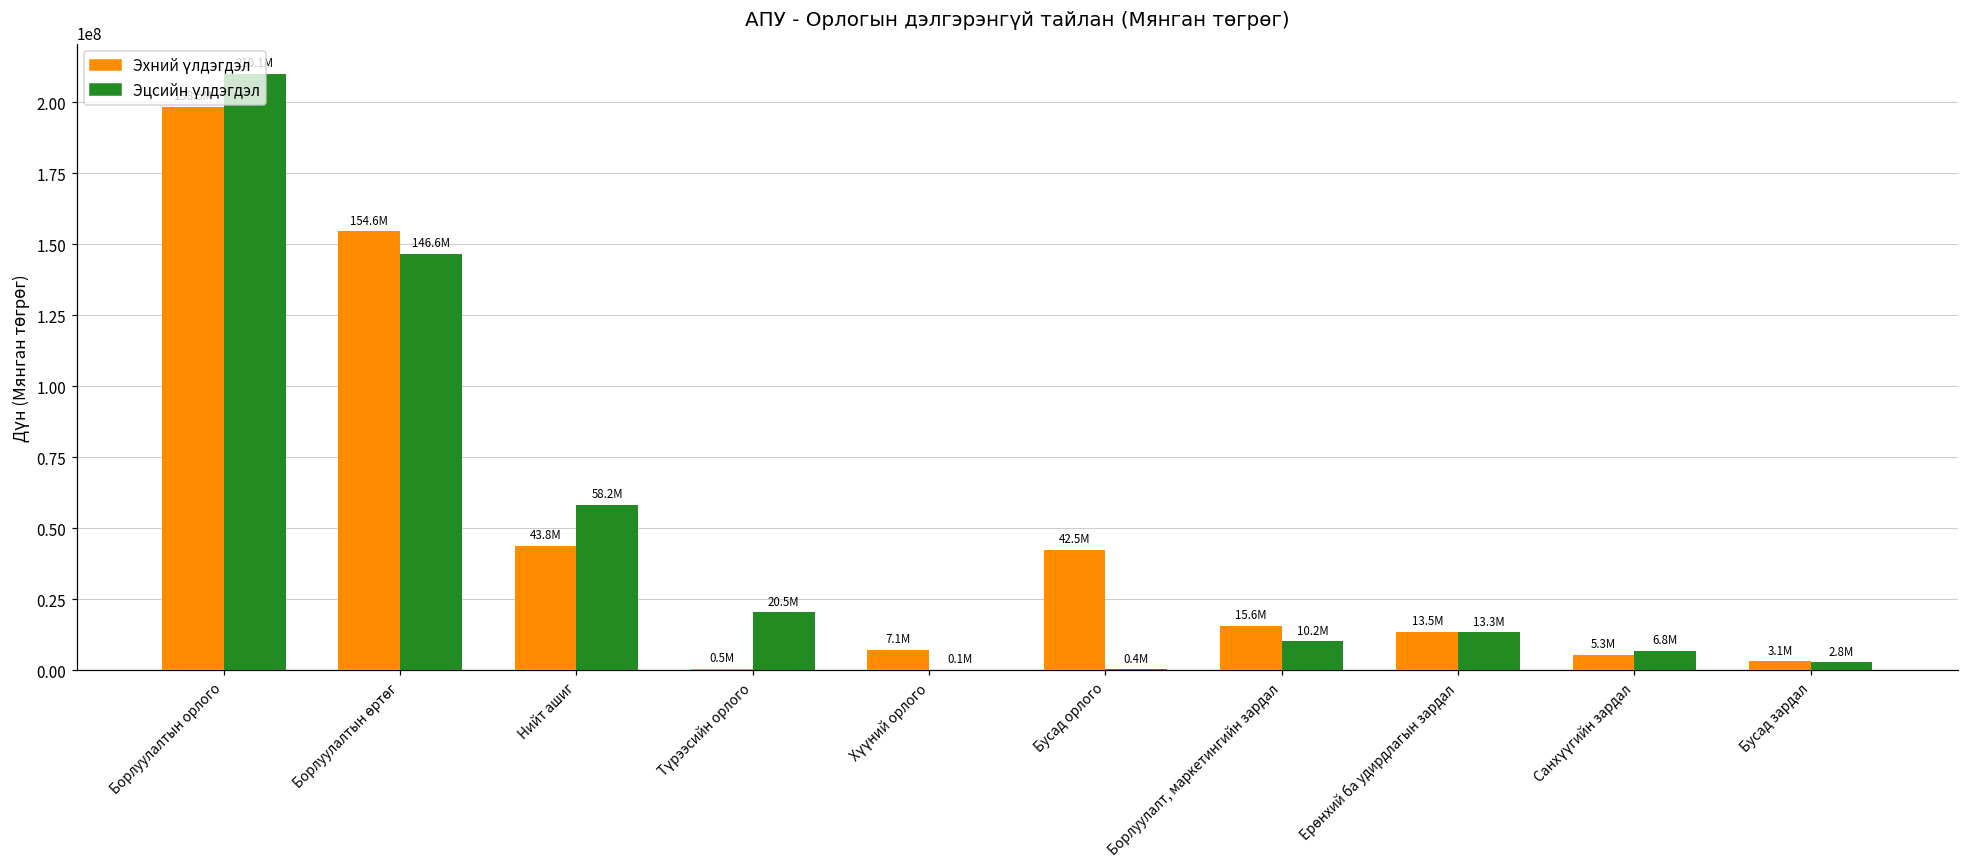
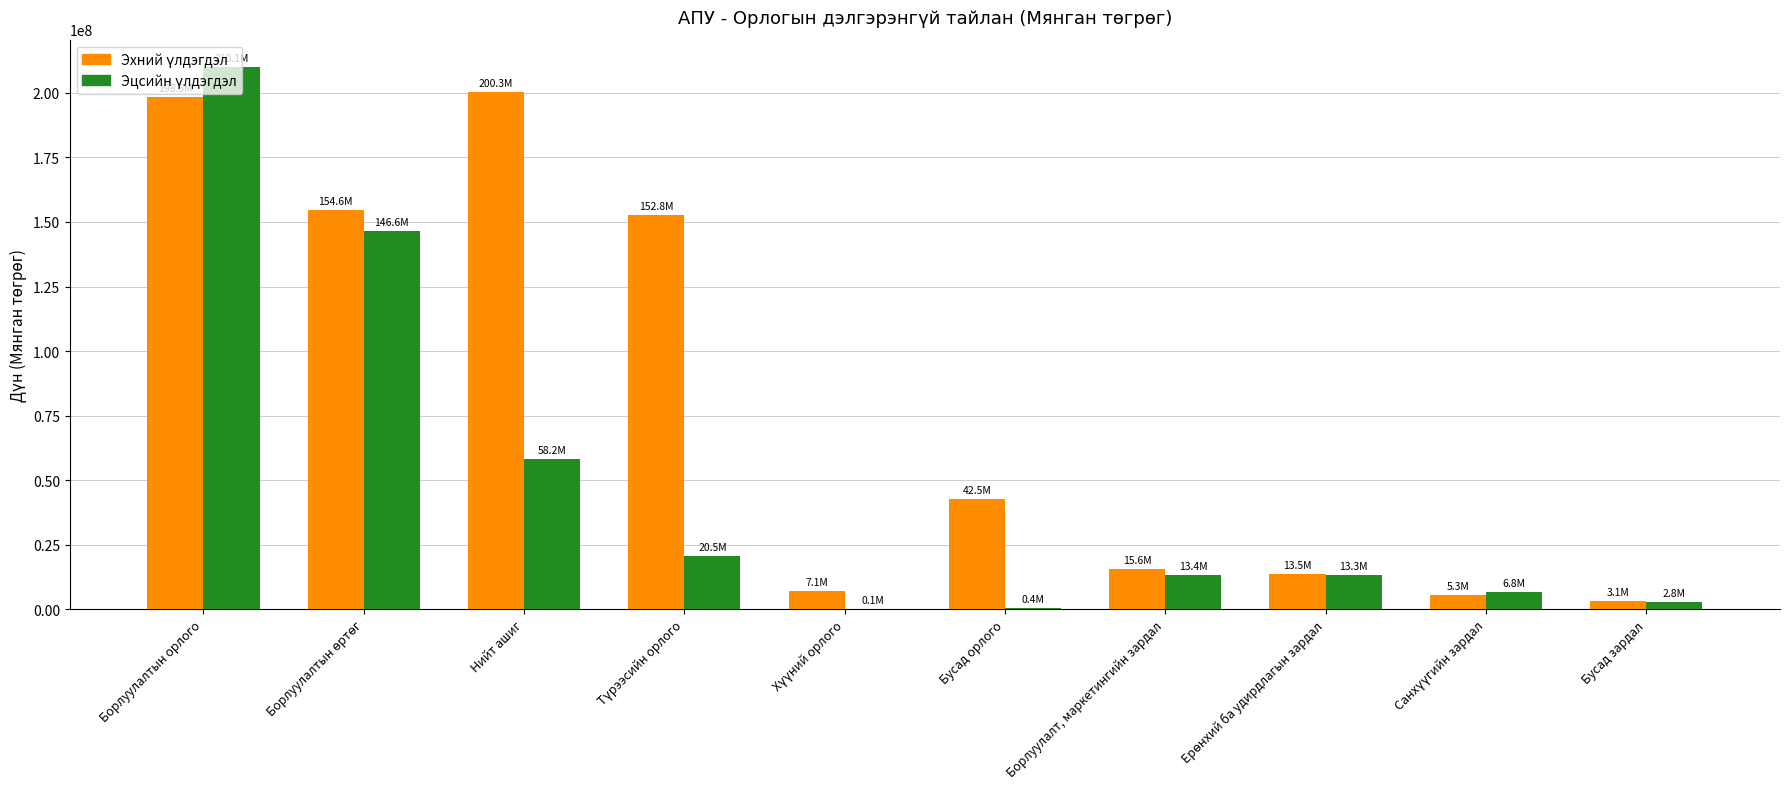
Эхний үлдэгдэл, Нийт ашиг: 43.8M -> 200.3M
Эхний үлдэгдэл, Түрээсийн орлого: 0.5M -> 152.8M
Эцсийн үлдэгдэл, Борлуулалт, маркетингийн зардал: 10.2M -> 13.4M
